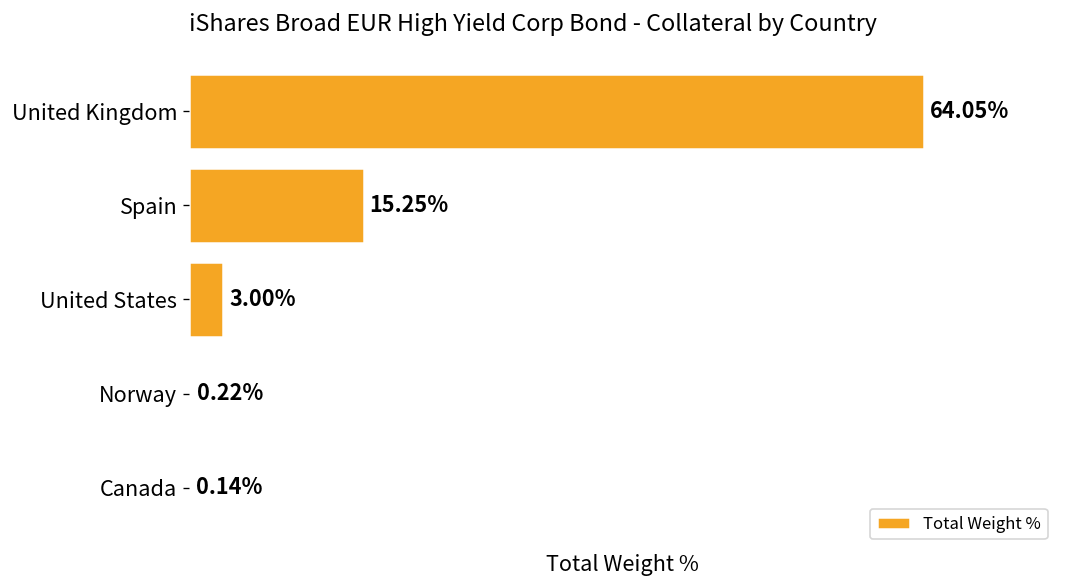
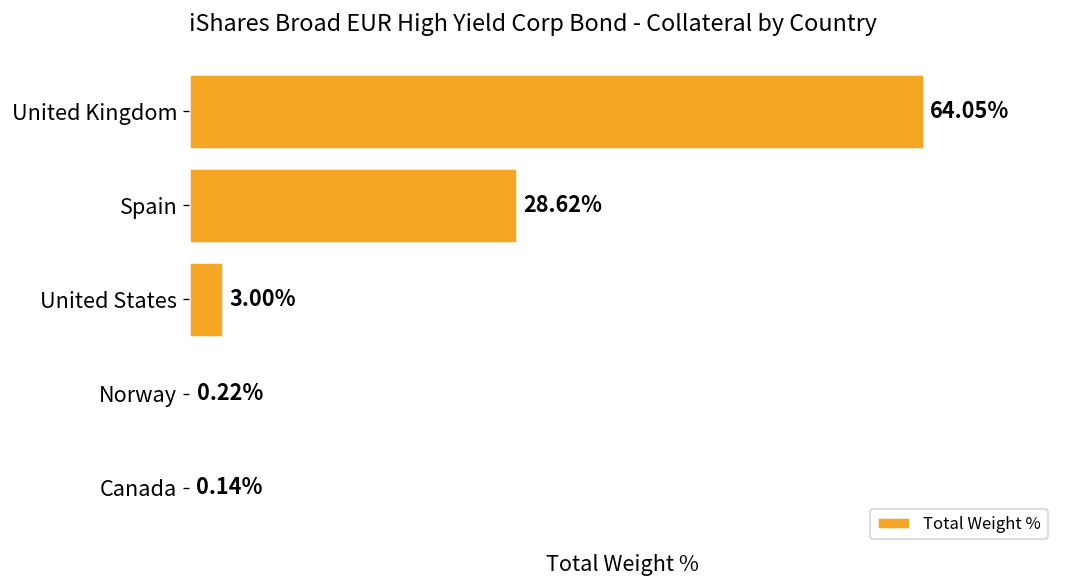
Spain: 15.25% -> 28.62%
